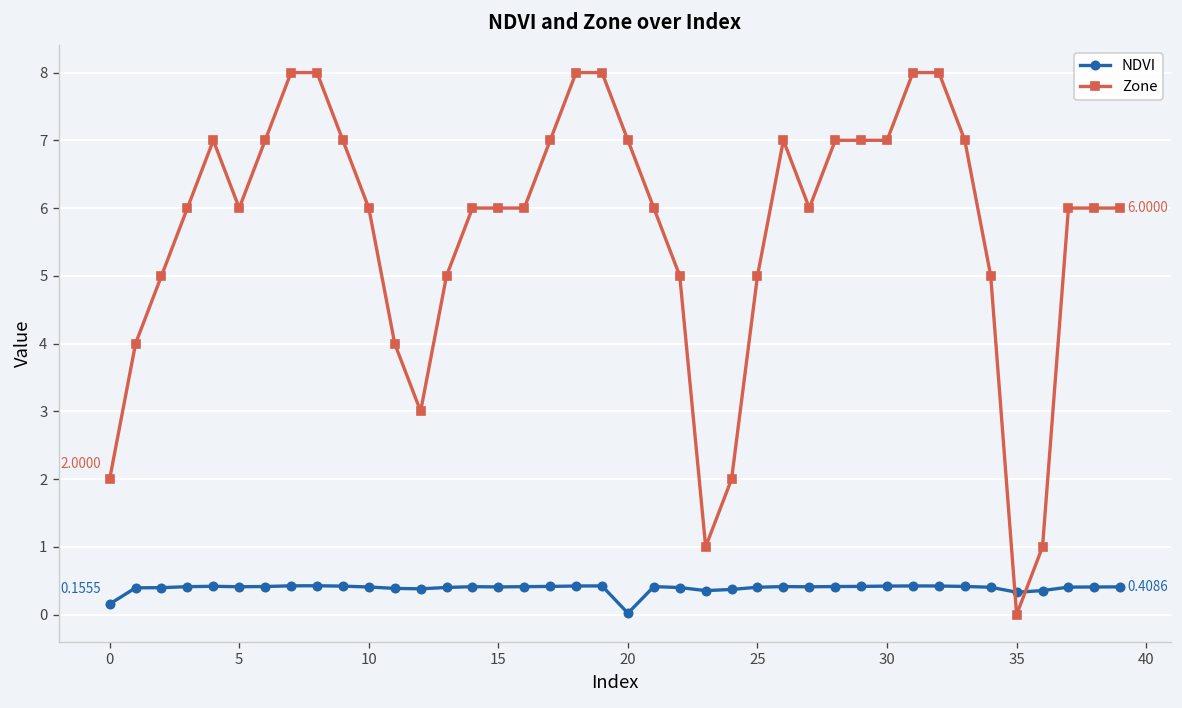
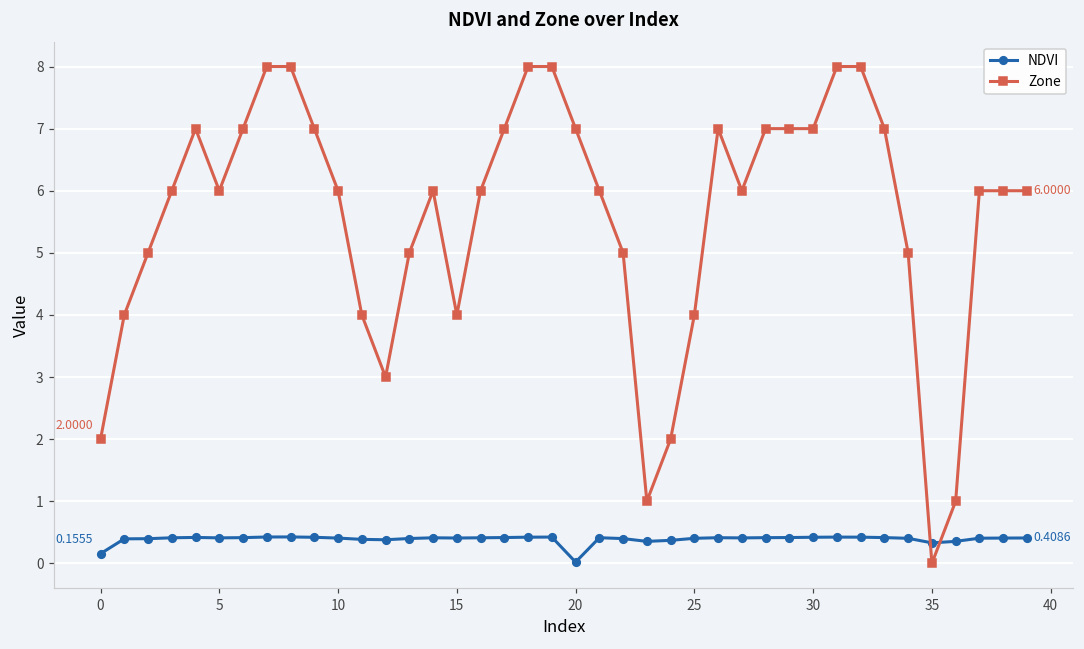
Zone, 15: 6 -> 4
Zone, 25: 5 -> 4
